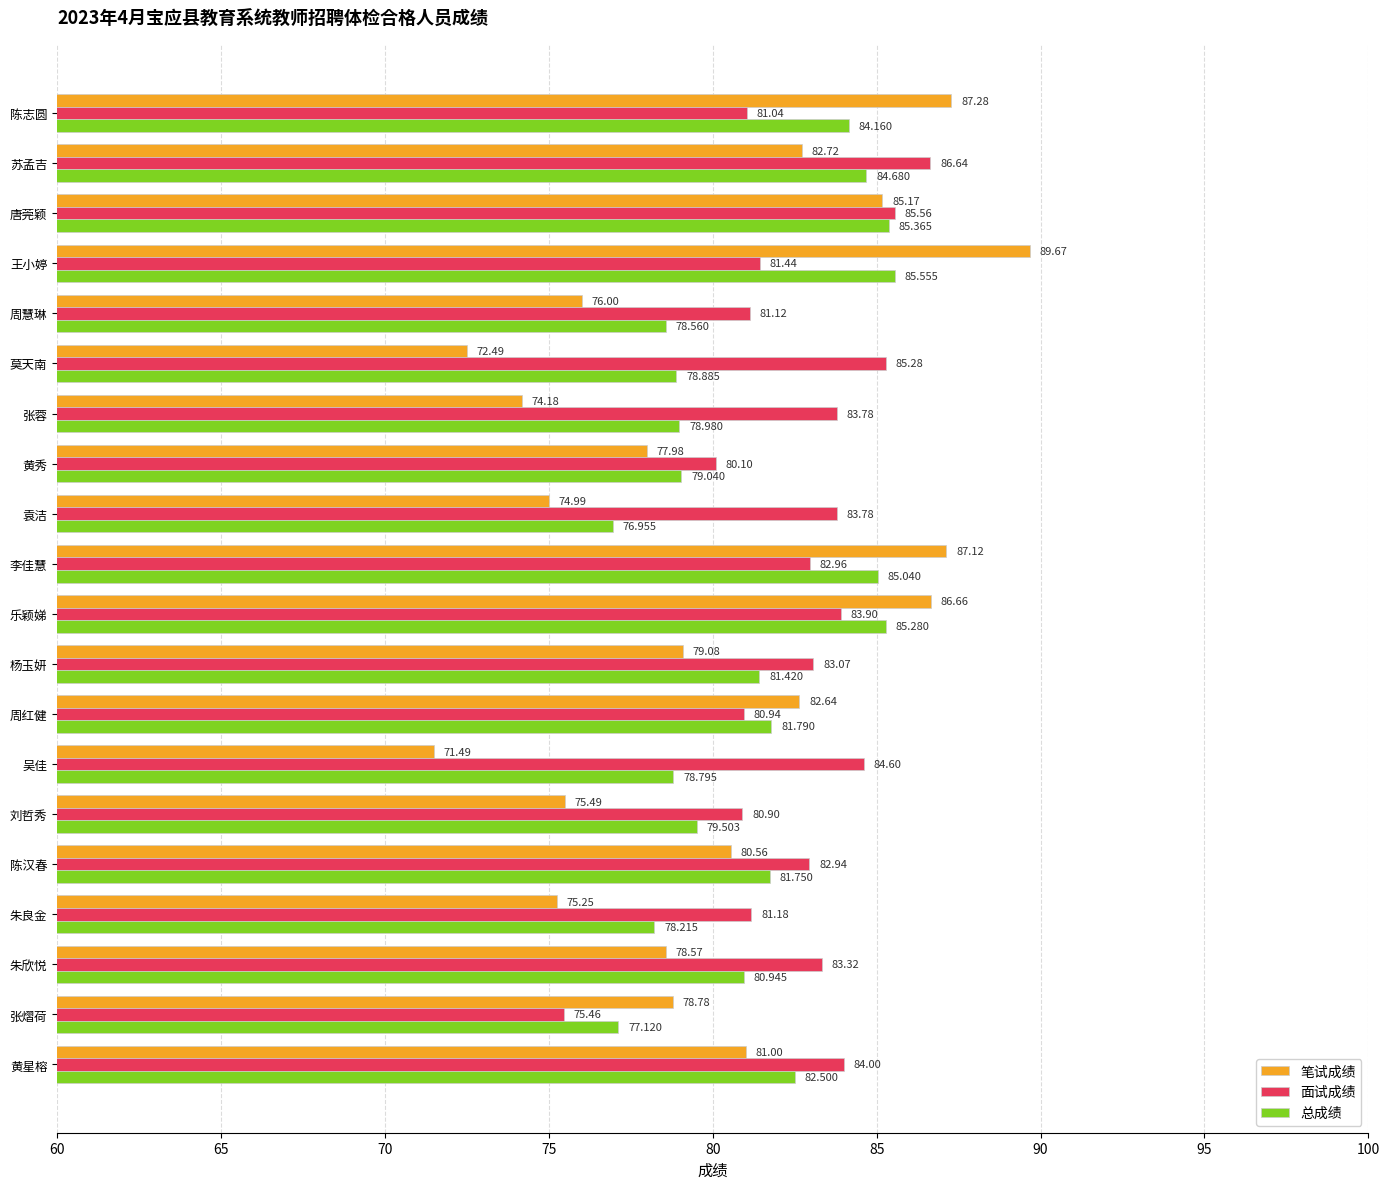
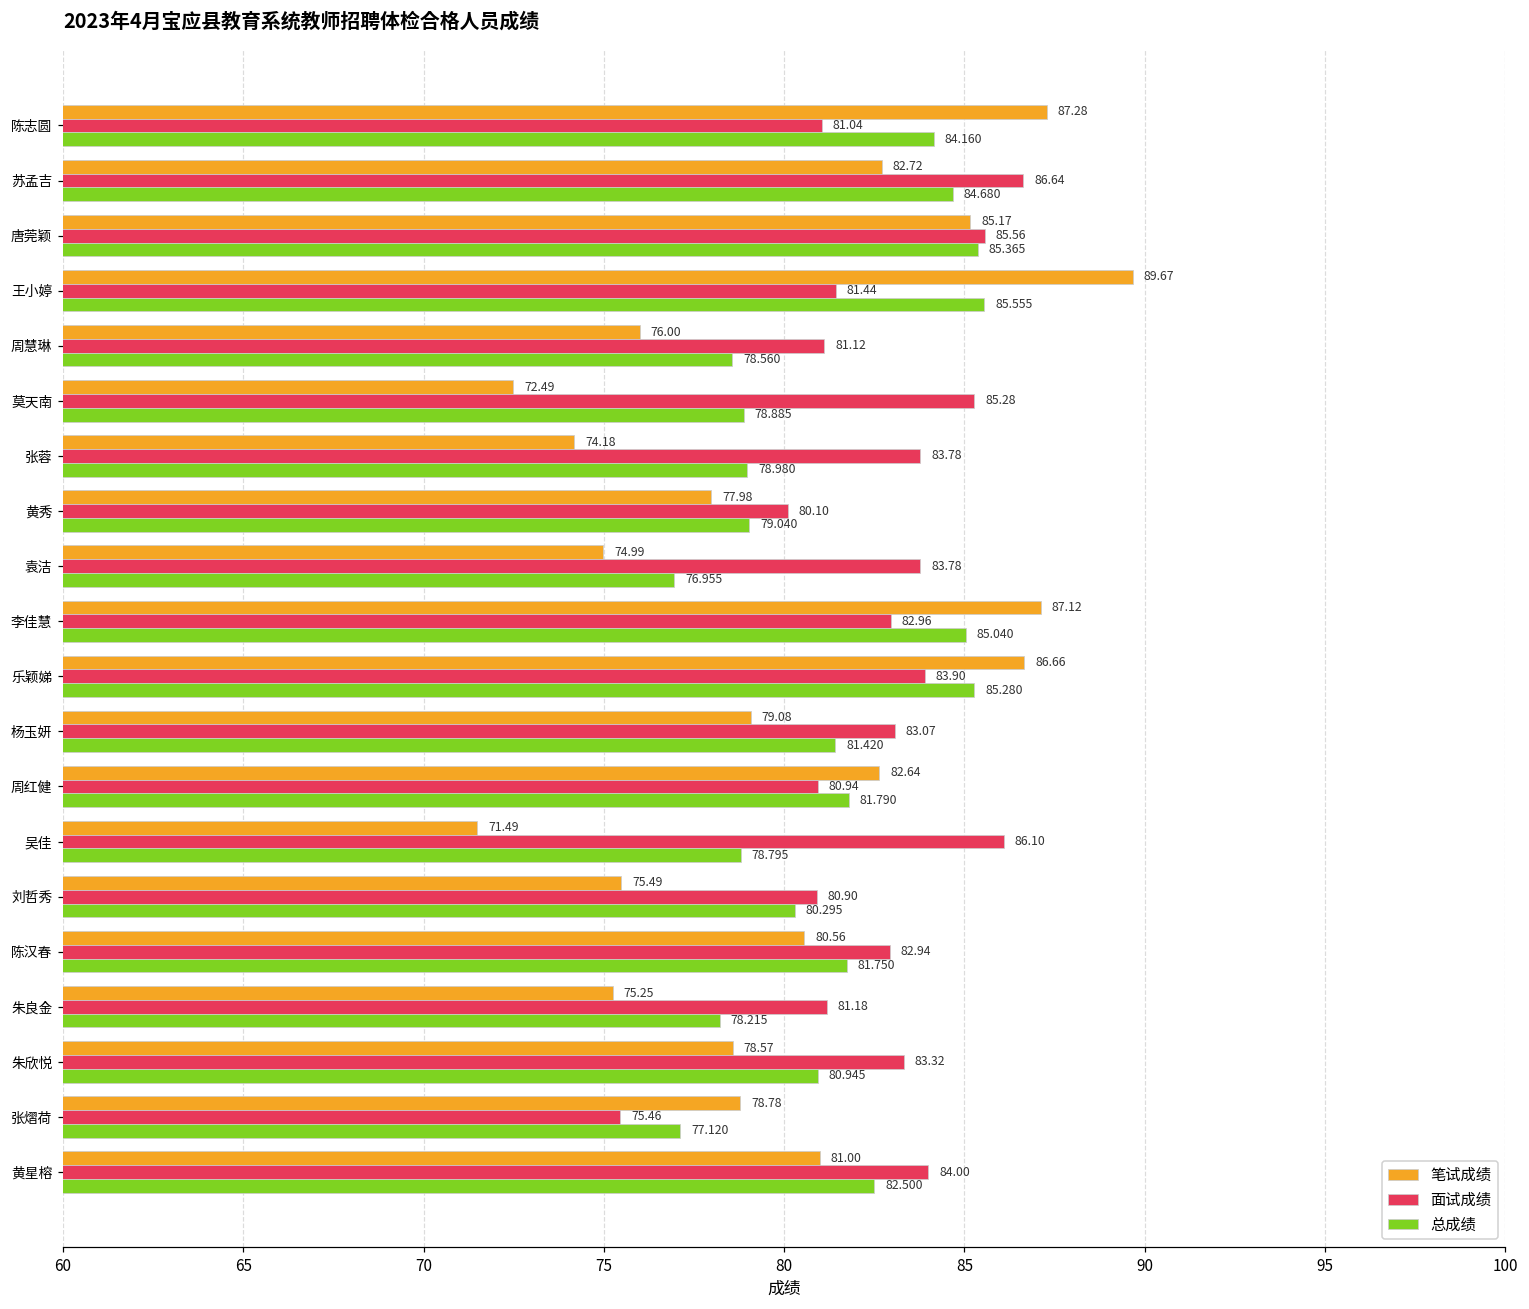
面试成绩, 吴佳: 84.60 -> 86.10
总成绩, 刘哲秀: 79.503 -> 80.295
